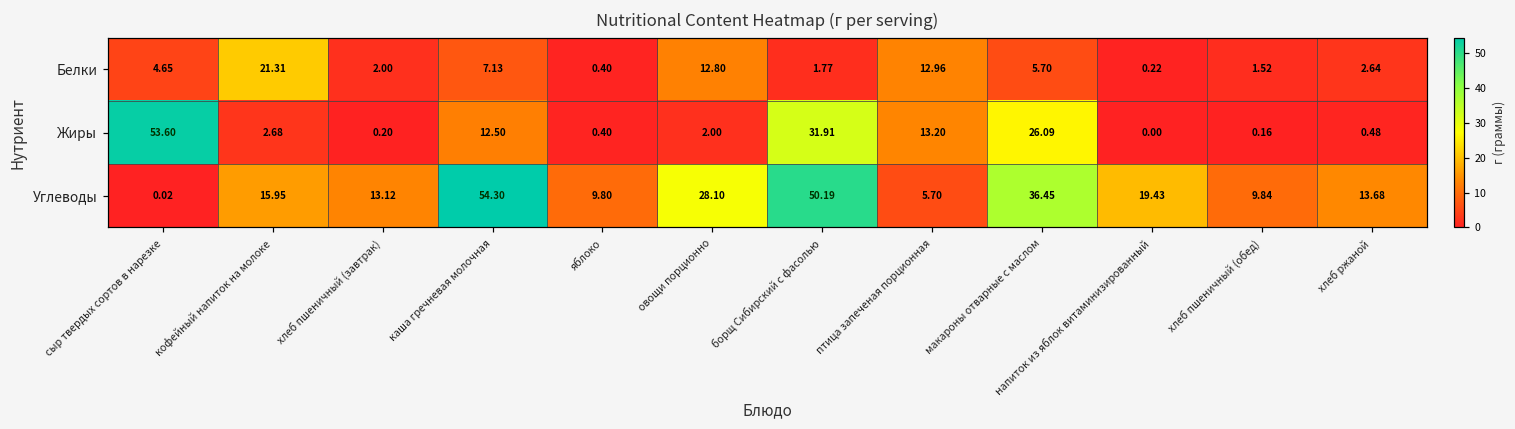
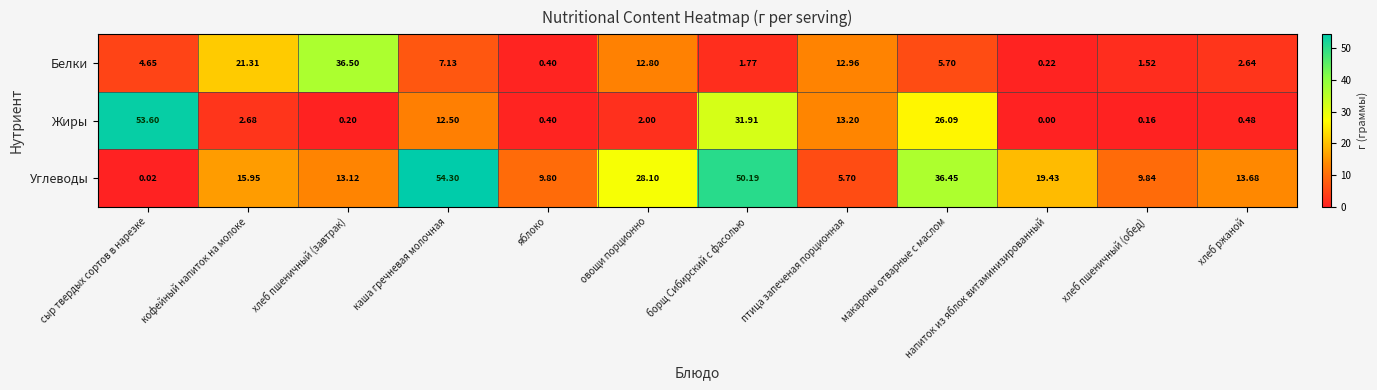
Белки, хлеб пшеничный (завтрак): 2.00 -> 36.50
